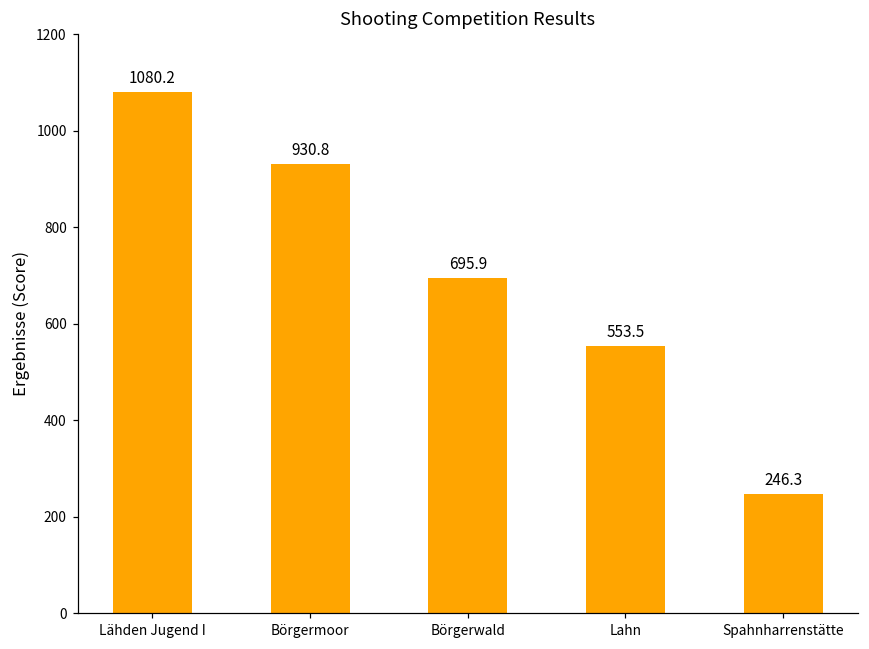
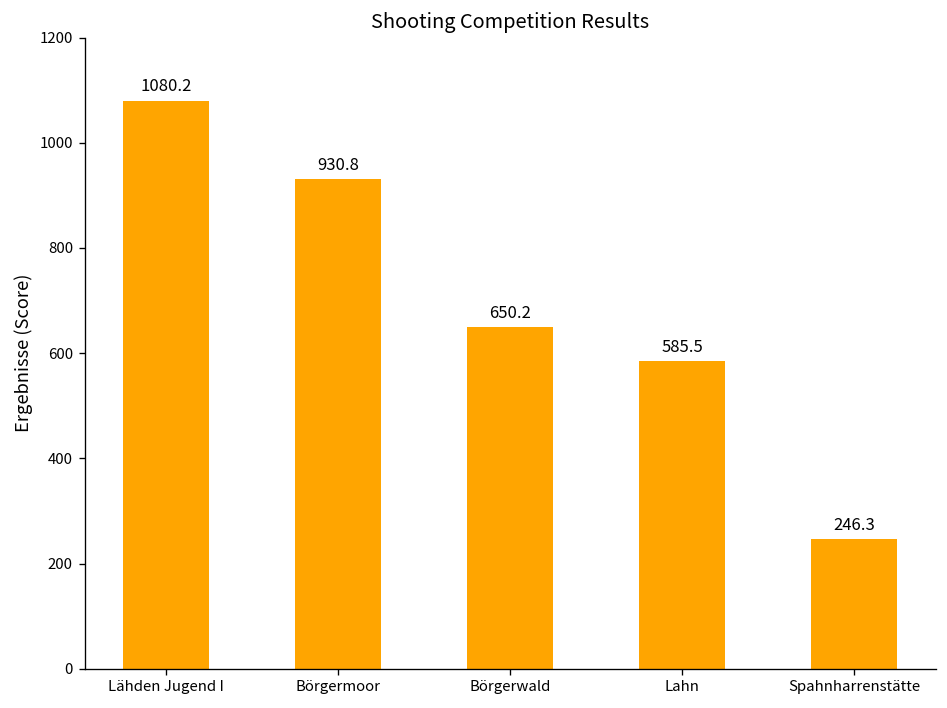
Börgerwald: 695.9 -> 650.2
Lahn: 553.5 -> 585.5
